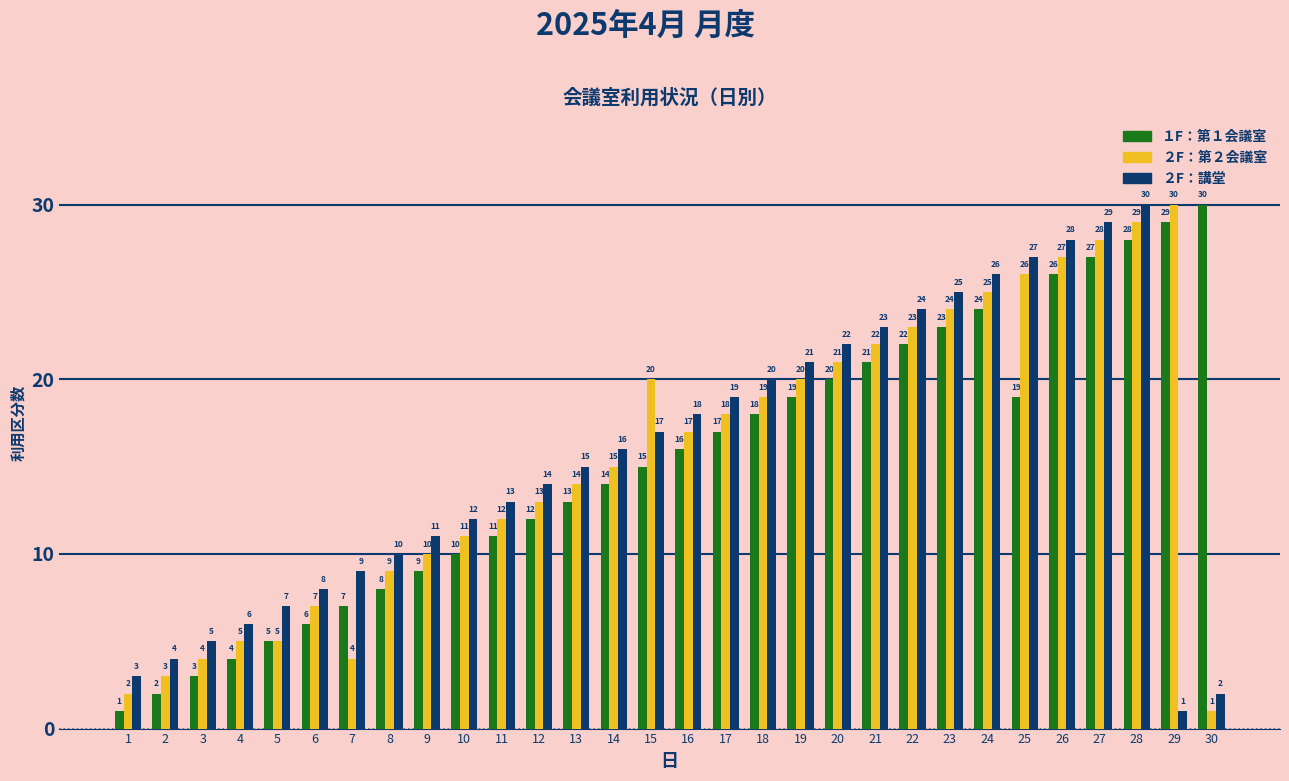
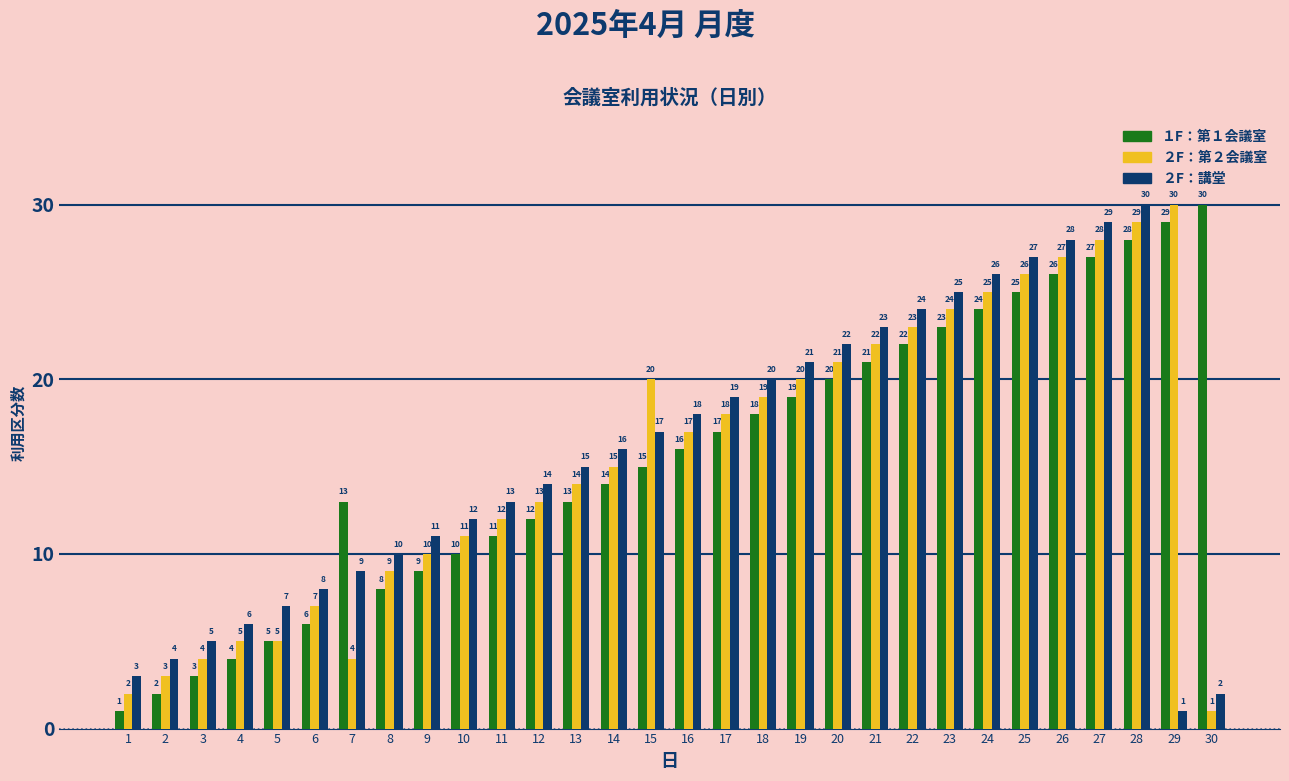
１F：第１会議室, 7: 7 -> 13
１F：第１会議室, 25: 19 -> 25
